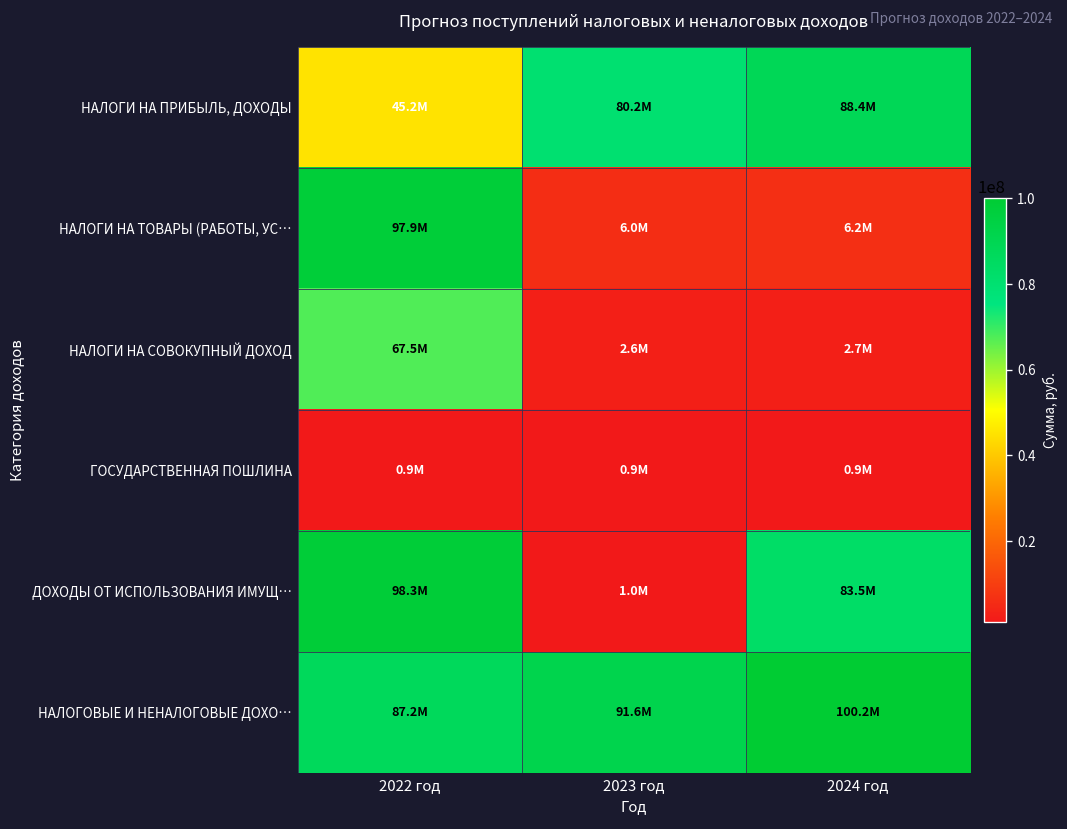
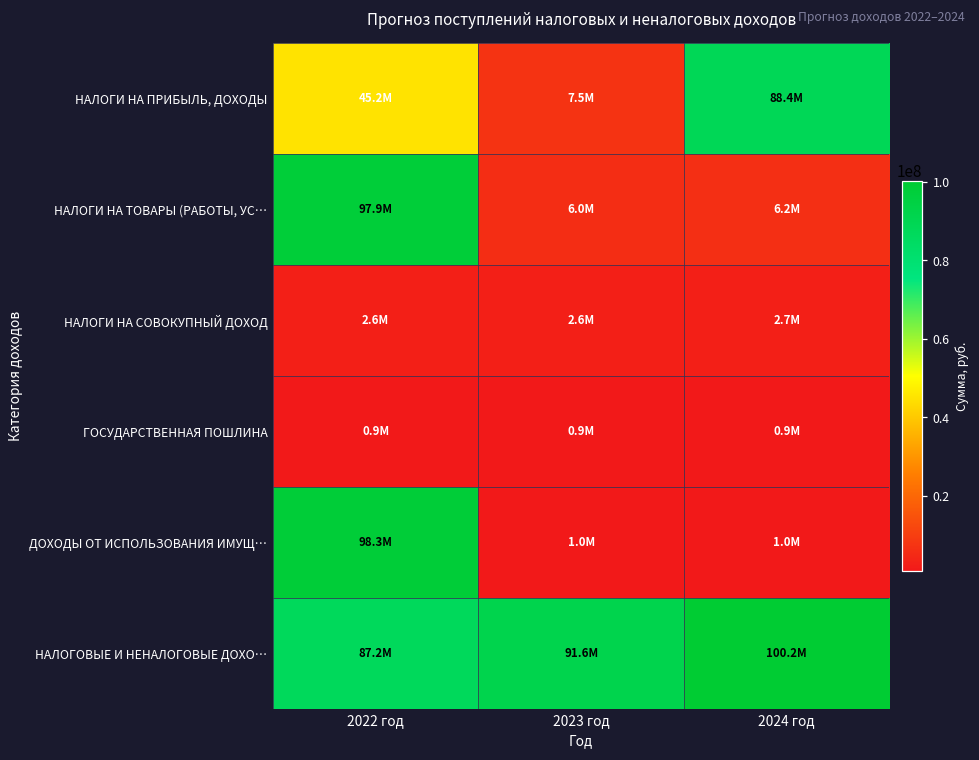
НАЛОГИ НА ПРИБЫЛЬ, ДОХОДЫ, 2023 год: 80.2M -> 7.5M
НАЛОГИ НА СОВОКУПНЫЙ ДОХОД, 2022 год: 67.5M -> 2.6M
ДОХОДЫ ОТ ИСПОЛЬЗОВАНИЯ ИМУЩ…, 2024 год: 83.5M -> 1.0M
